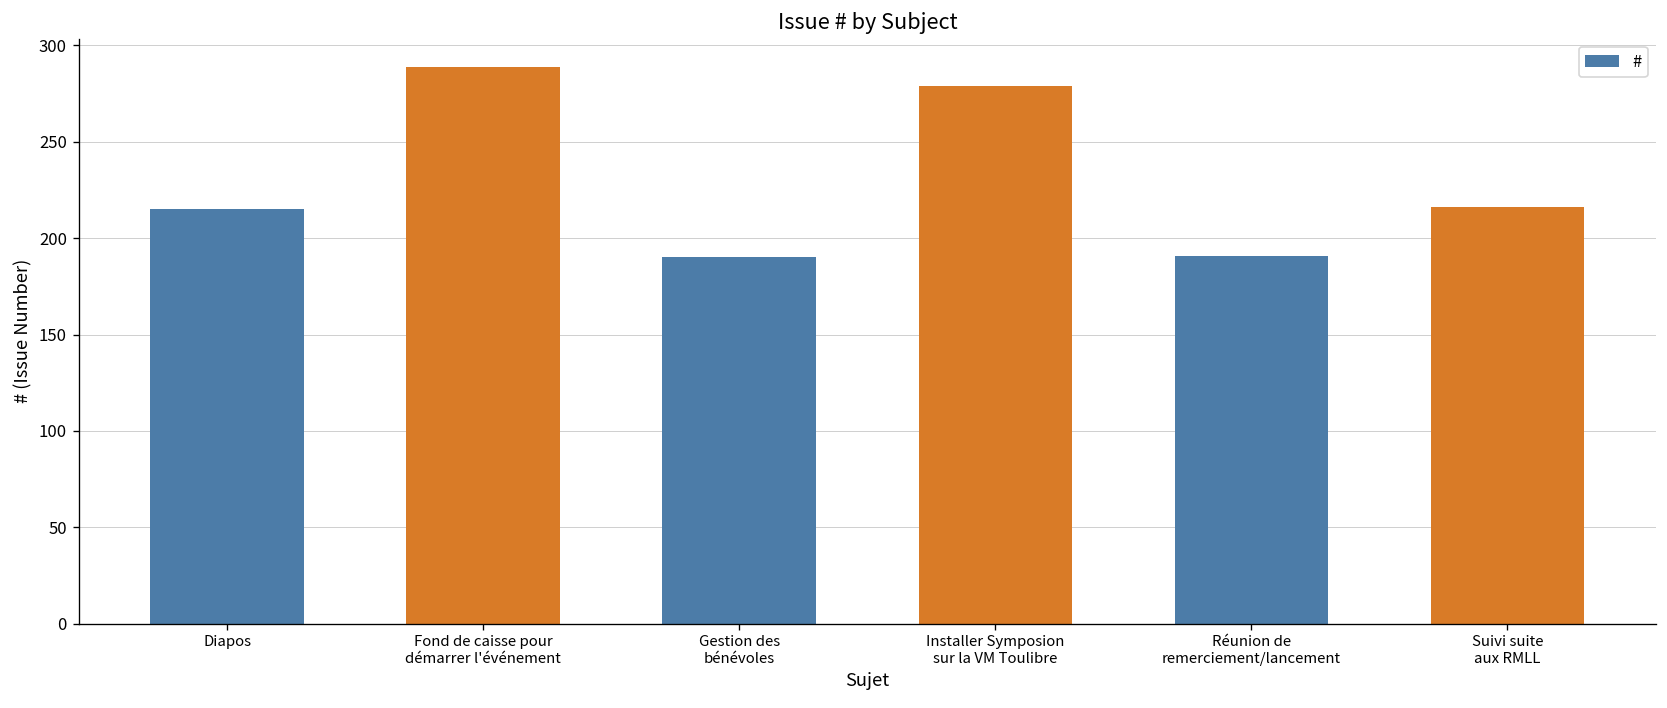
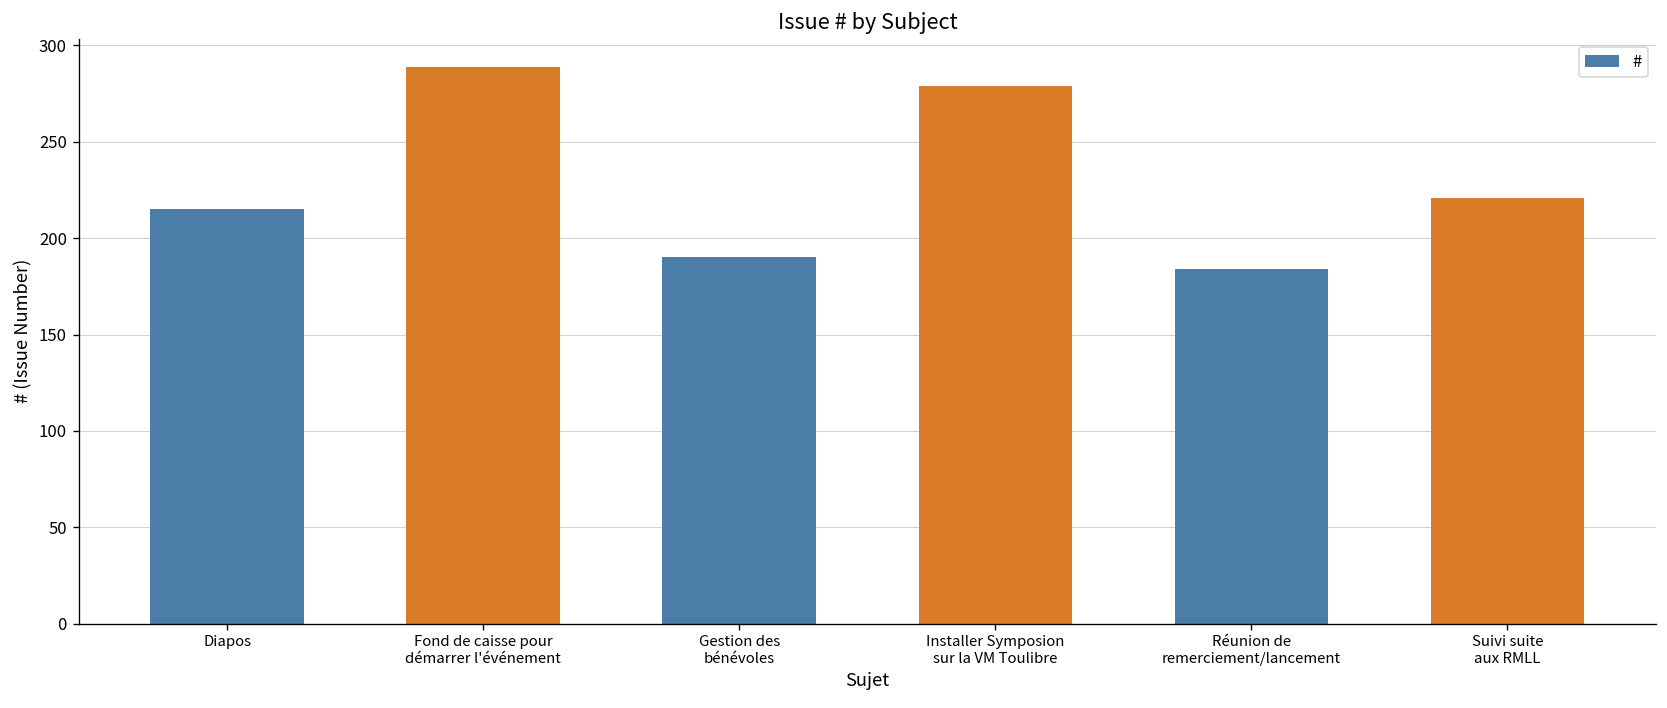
Réunion de remerciement/lancement: 191 -> 184
Suivi suite aux RMLL: 216 -> 221
